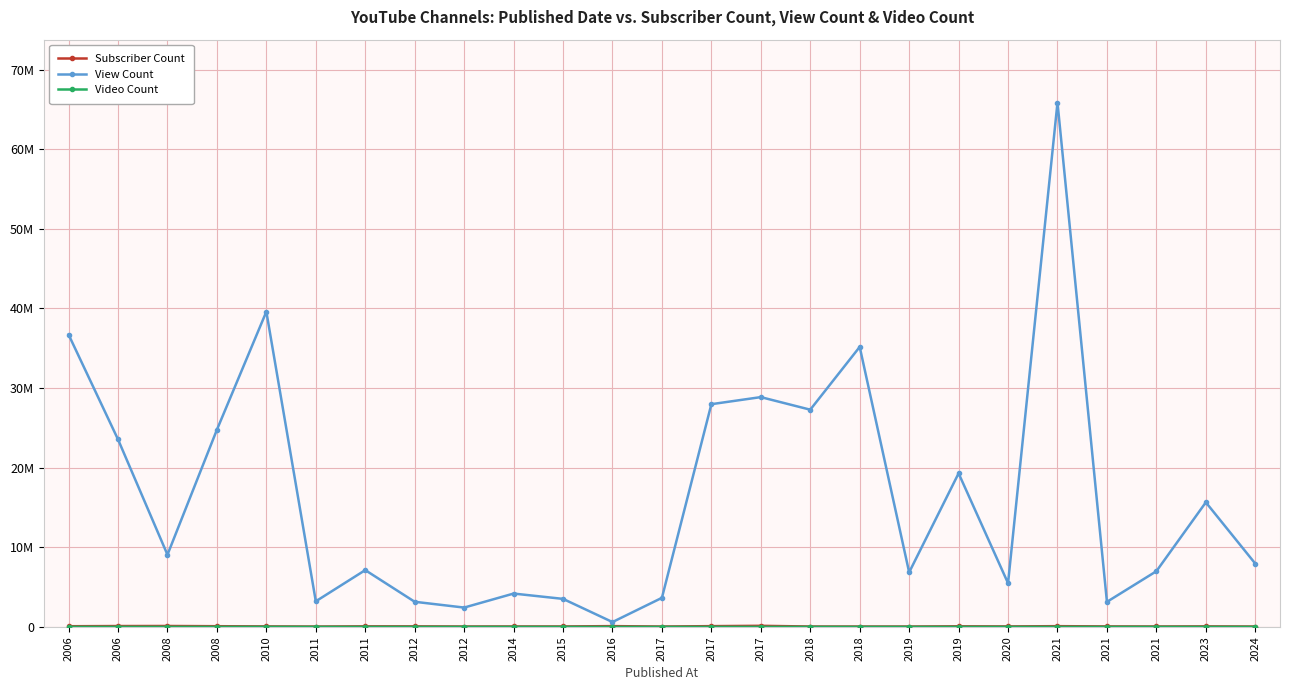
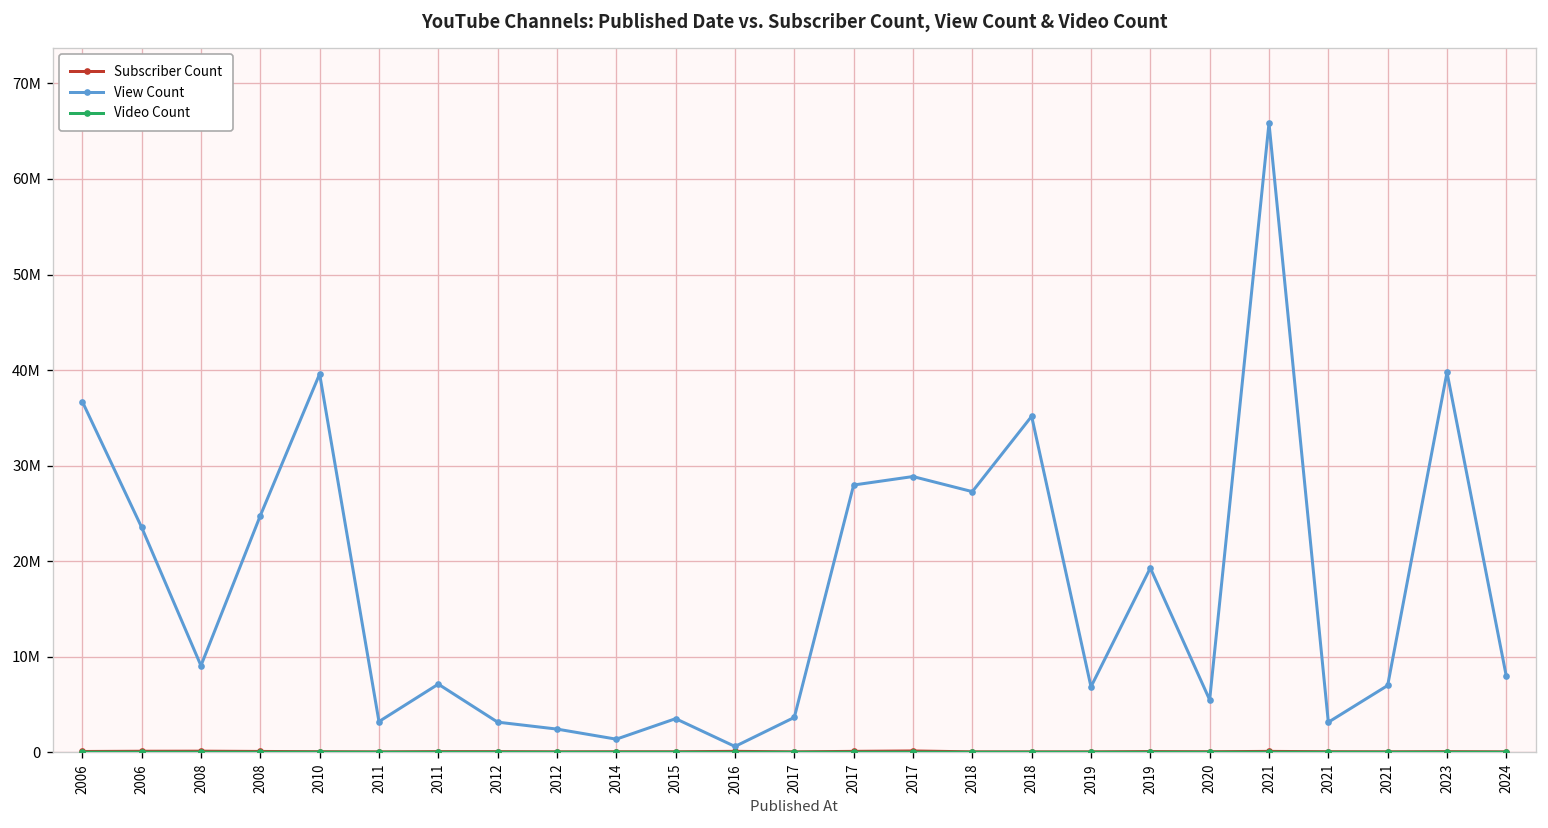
View Count, 2014: 4000000 -> 1000000
View Count, 2023: 16000000 -> 40000000
